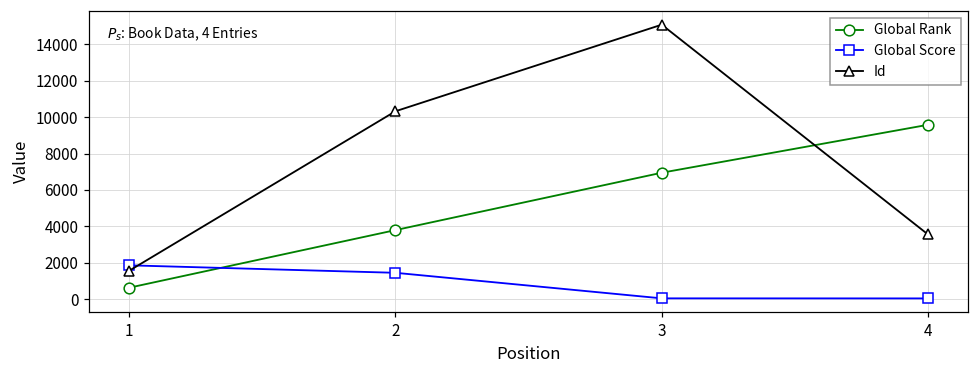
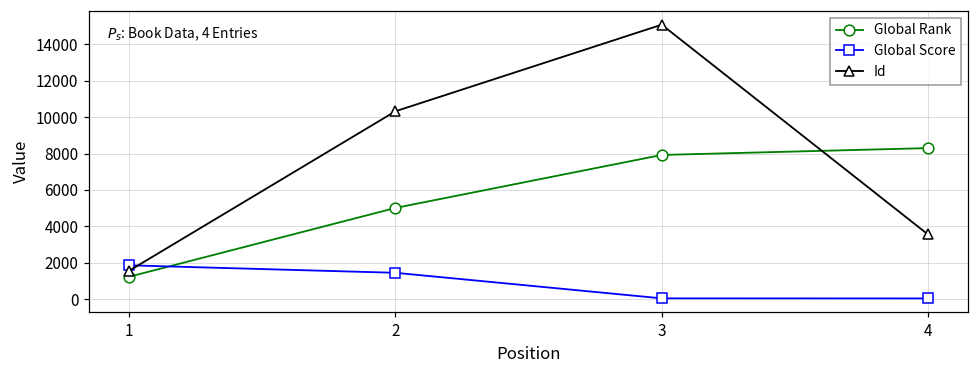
Global Rank, 1: 600 -> 1200
Global Rank, 2: 3800 -> 5000
Global Rank, 3: 6900 -> 7900
Global Rank, 4: 9600 -> 8300
